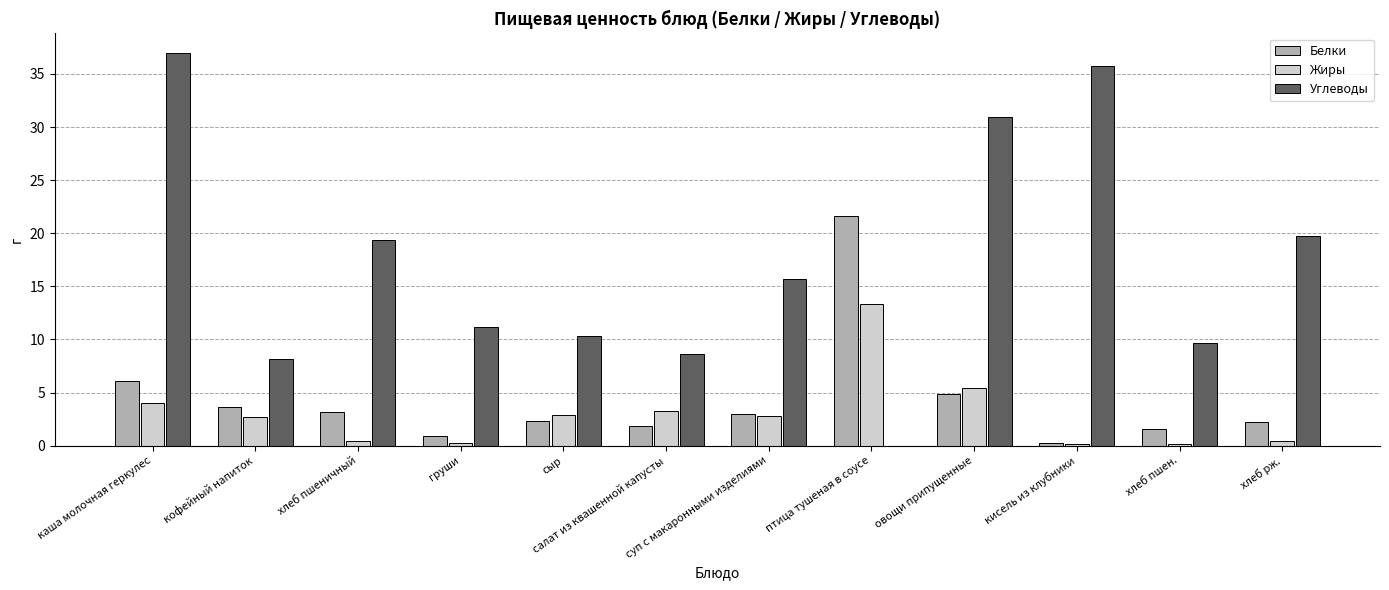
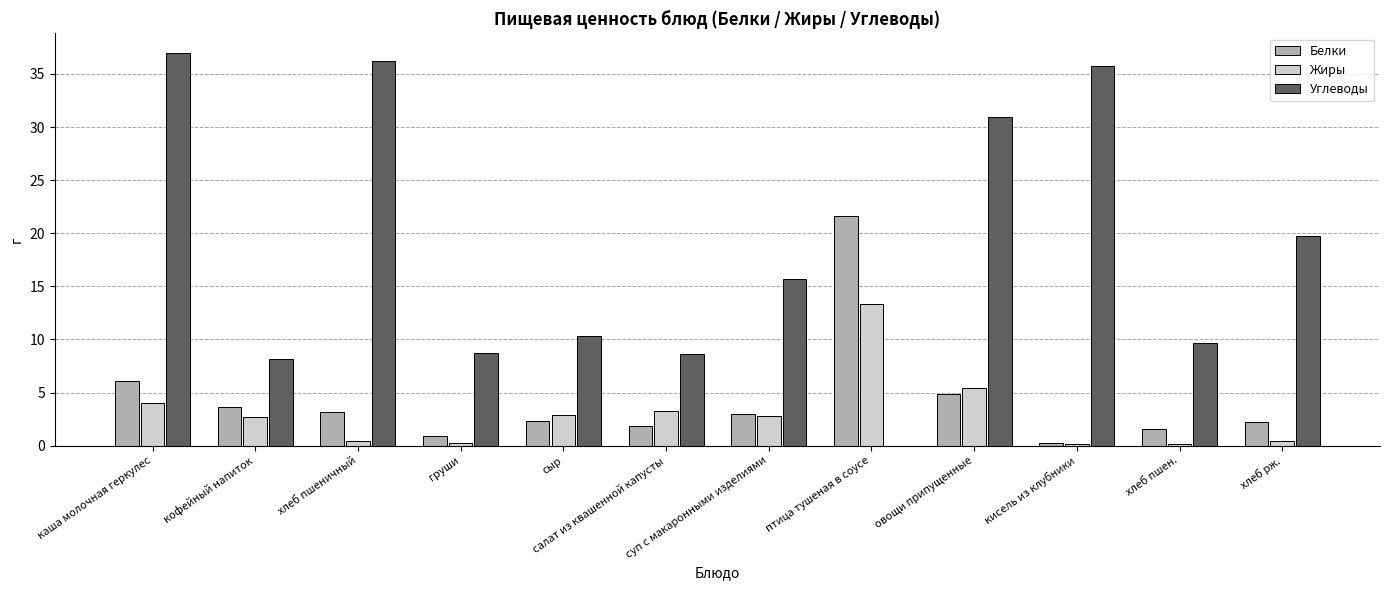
Углеводы, хлеб пшеничный: 19.3 -> 36.2
Углеводы, груши: 11.2 -> 8.7
